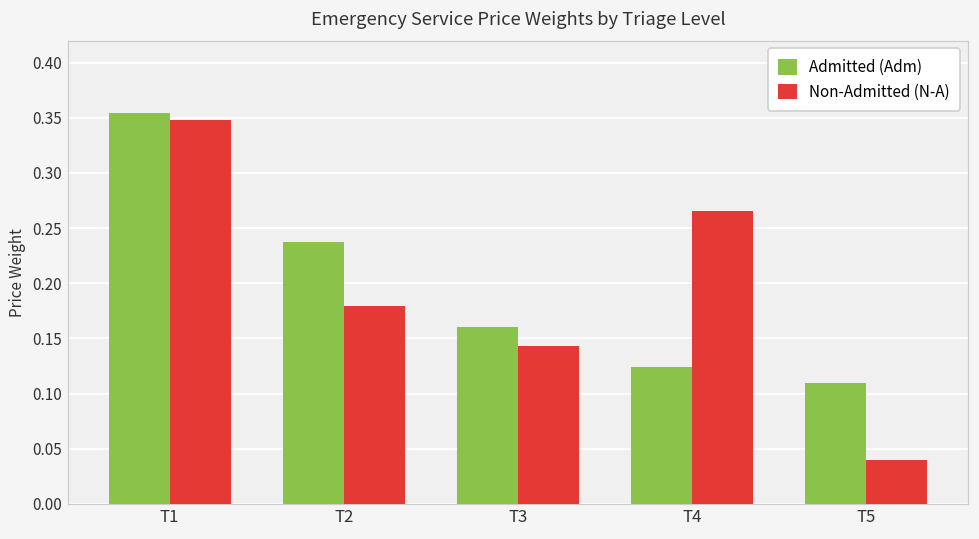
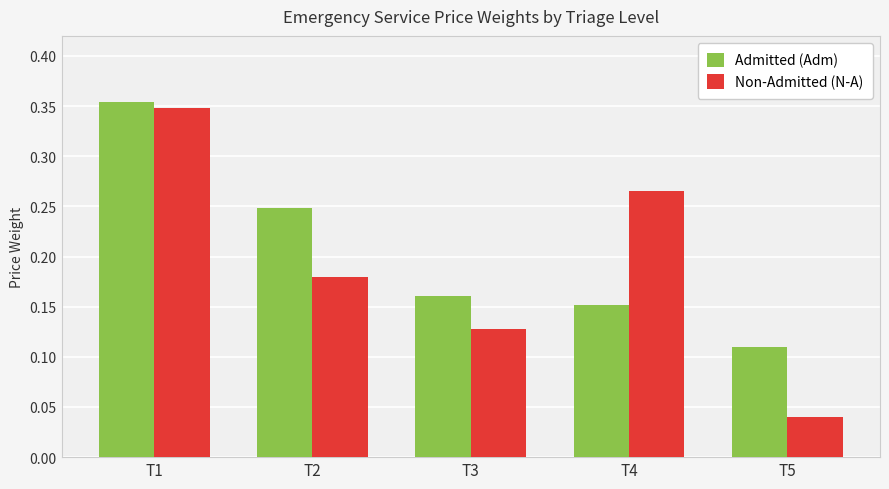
Admitted (Adm), T2: 0.237 -> 0.248
Non-Admitted (N-A), T3: 0.143 -> 0.127
Admitted (Adm), T4: 0.125 -> 0.151
